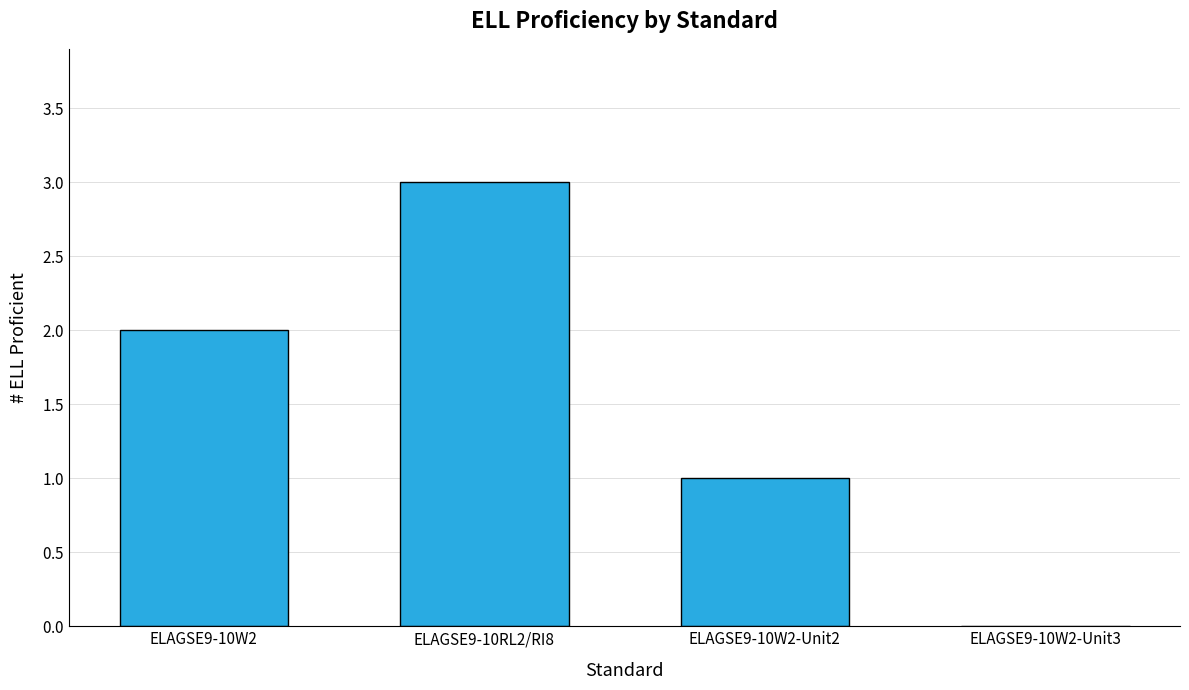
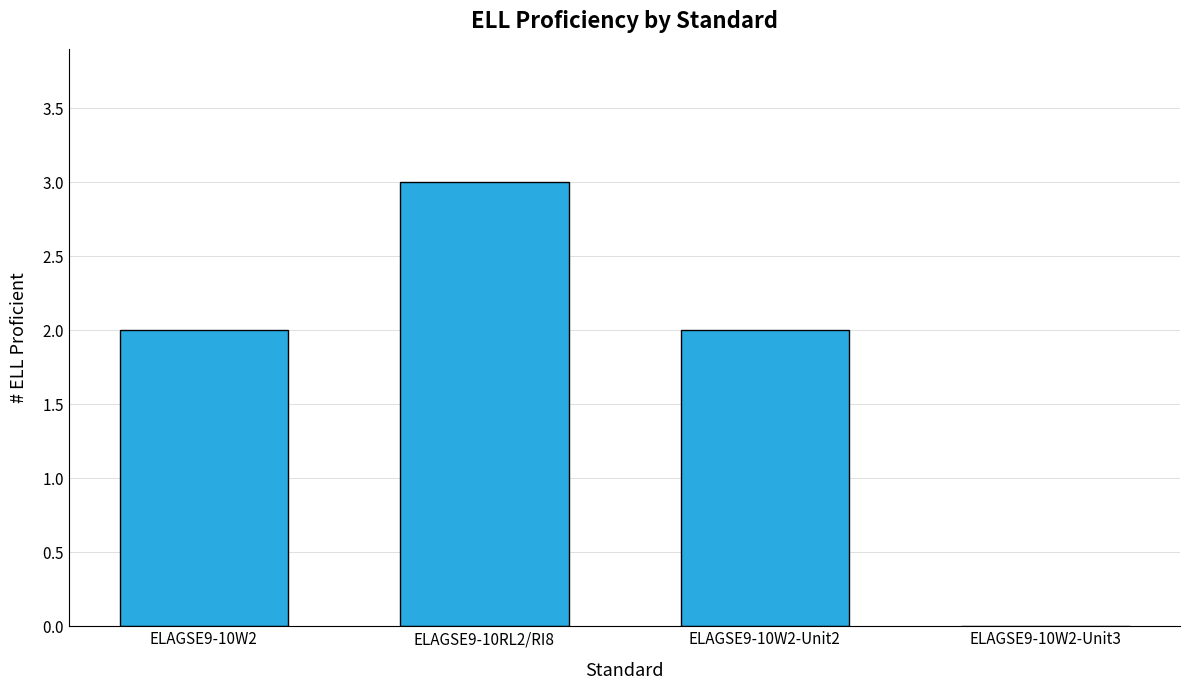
ELAGSE9-10W2-Unit2: 1 -> 2
